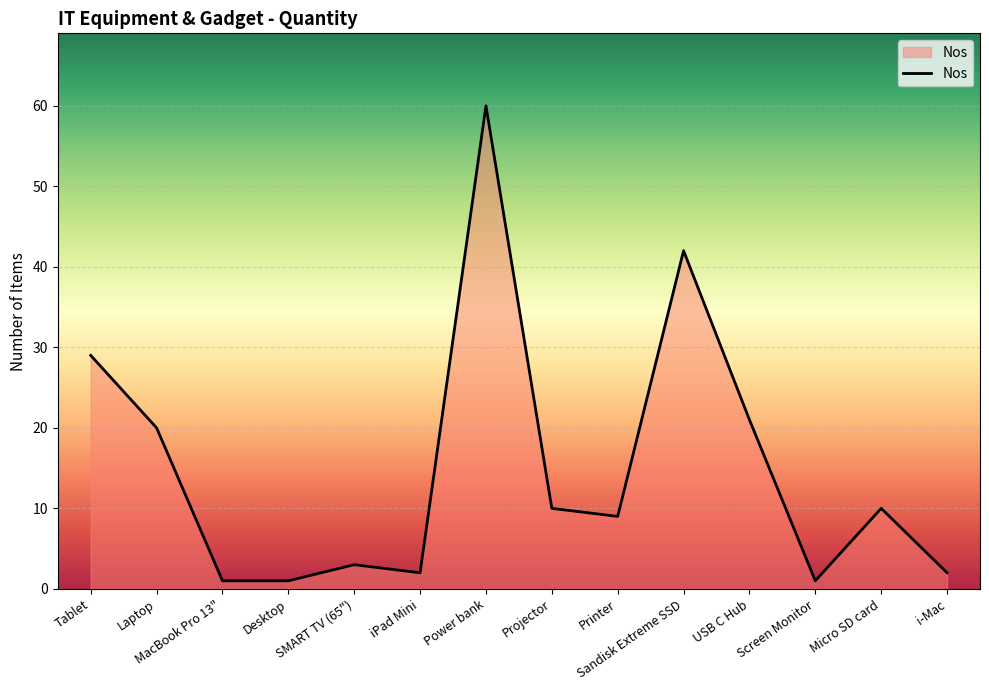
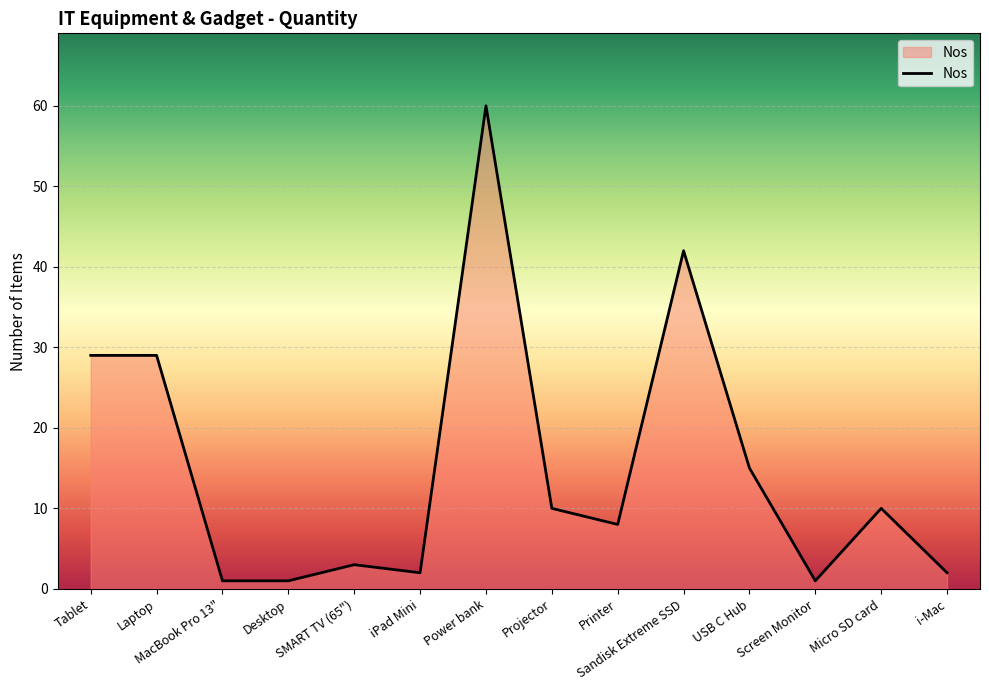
Laptop: 20 -> 29
Printer: 9 -> 8
USB C Hub: 21 -> 15
